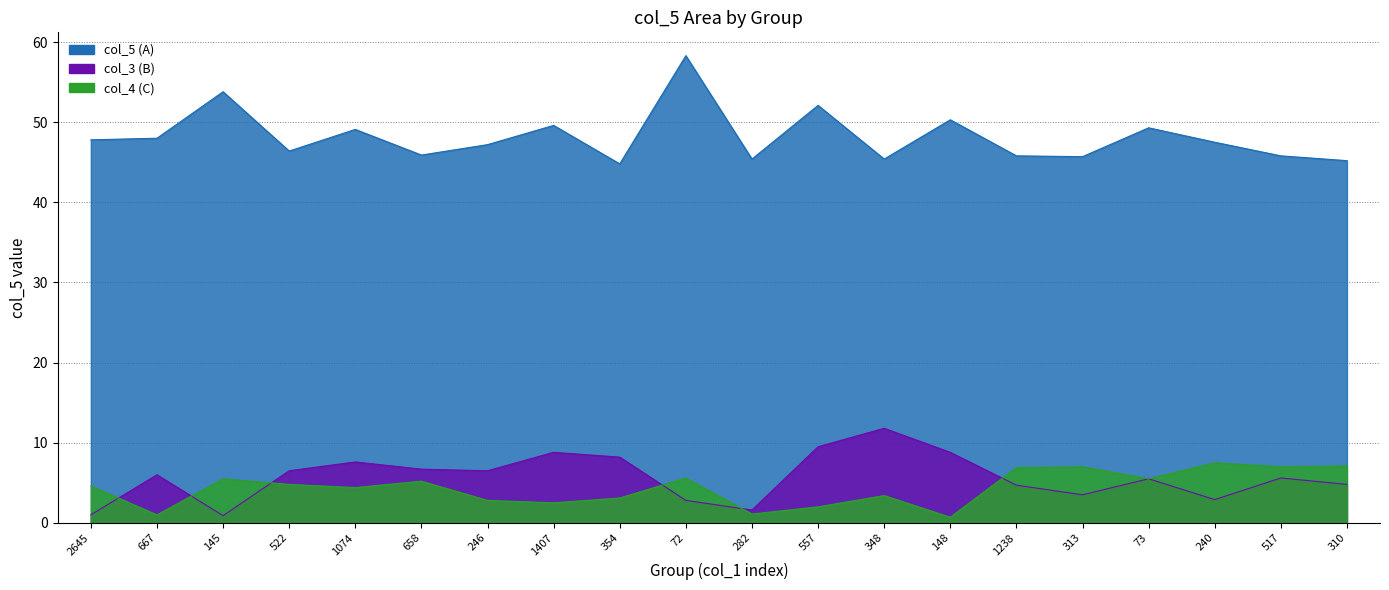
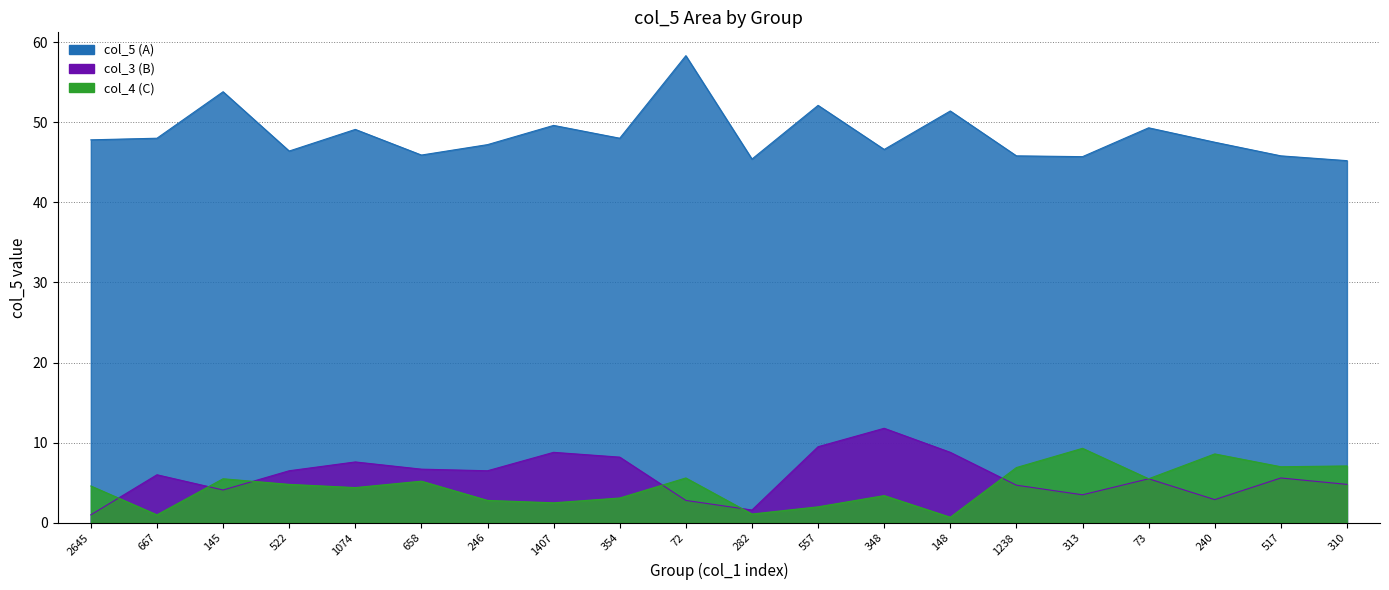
col_3 (B), 145: 1 -> 4
col_5 (A), 354: 45 -> 48
col_5 (A), 348: 45 -> 47
col_5 (A), 148: 50 -> 51
col_4 (C), 313: 7 -> 9
col_4 (C), 240: 8 -> 9
